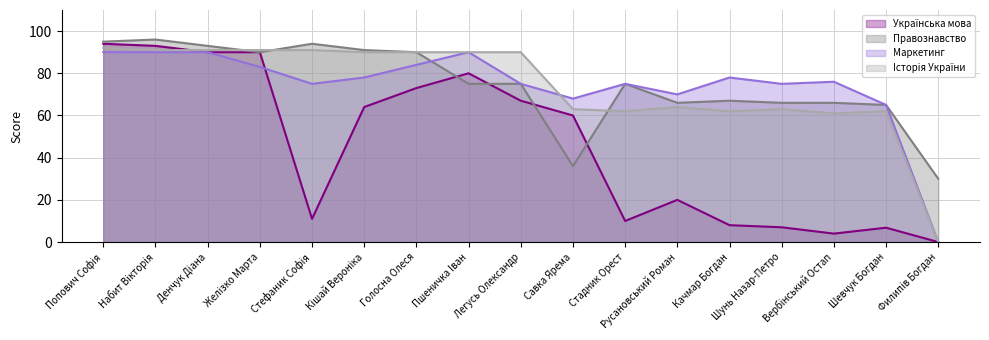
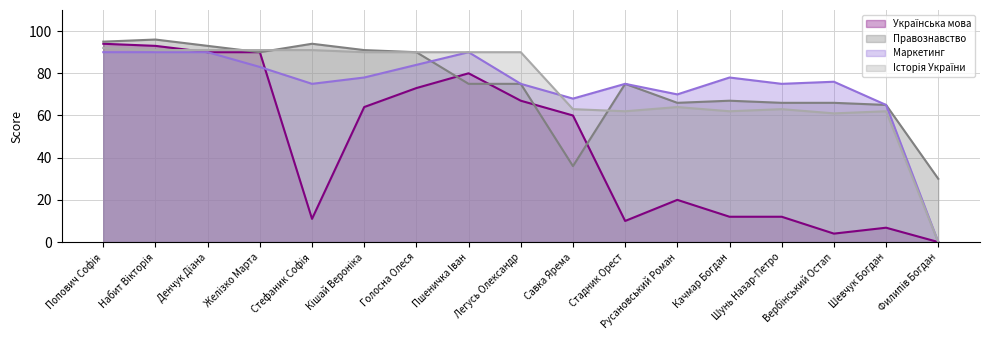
Українська мова, Качмар Богдан: 8 -> 12
Українська мова, Шунь Назар-Петро: 7 -> 12
